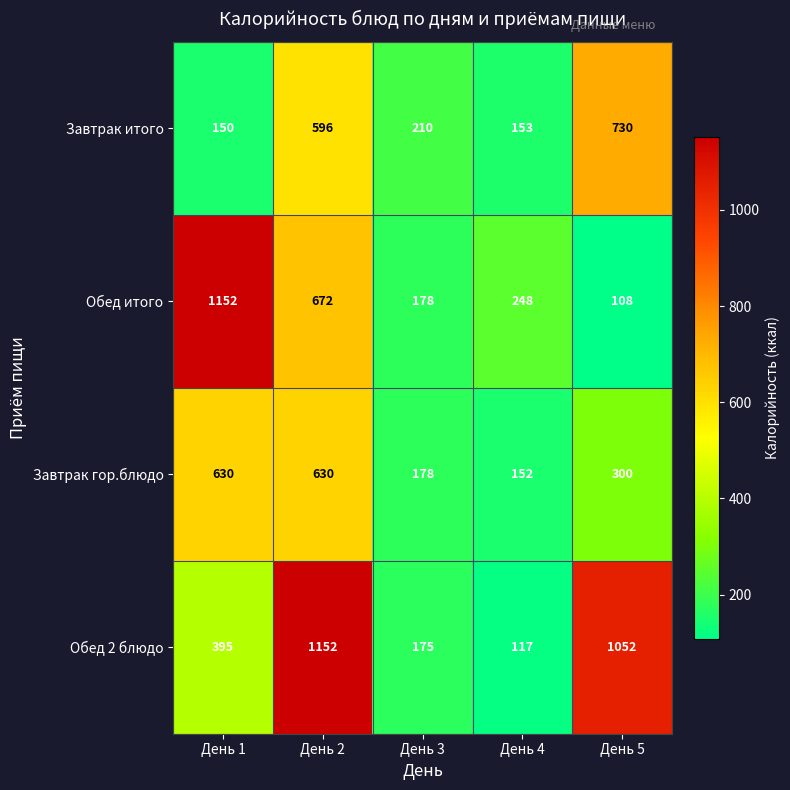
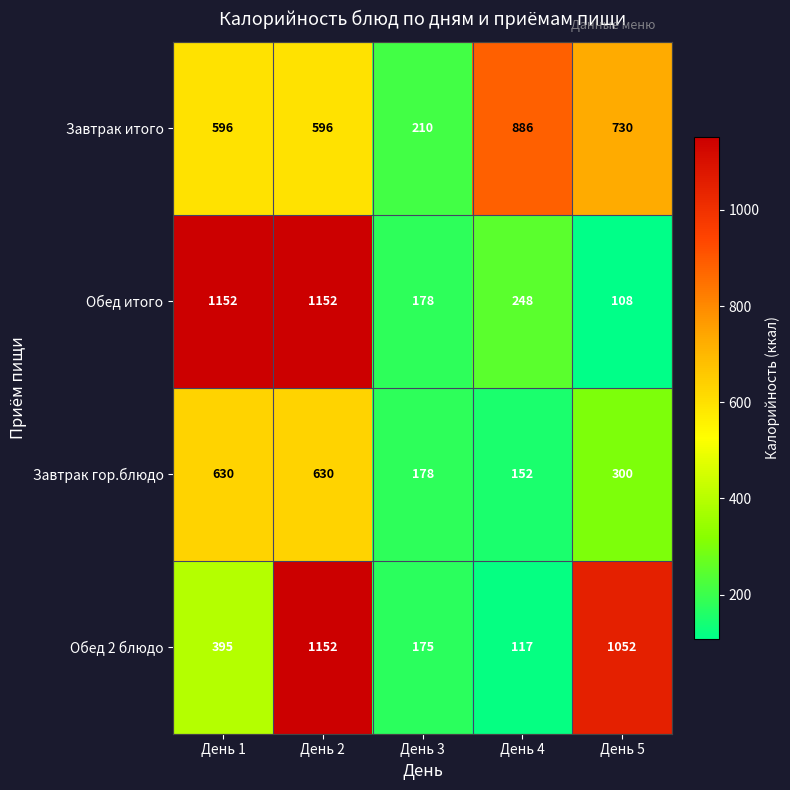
Завтрак итого, День 1: 150 -> 596
Завтрак итого, День 4: 153 -> 886
Обед итого, День 2: 672 -> 1152
